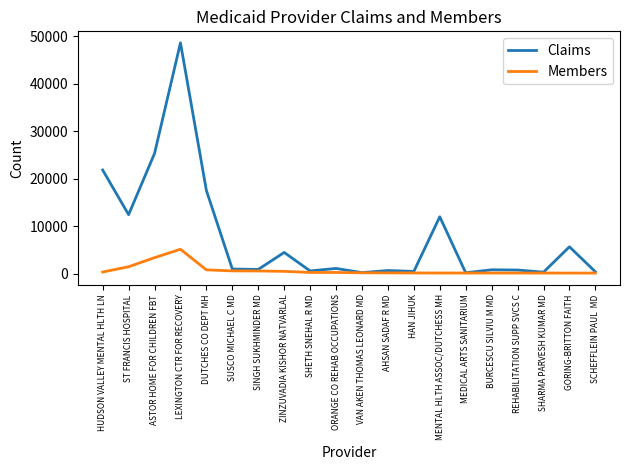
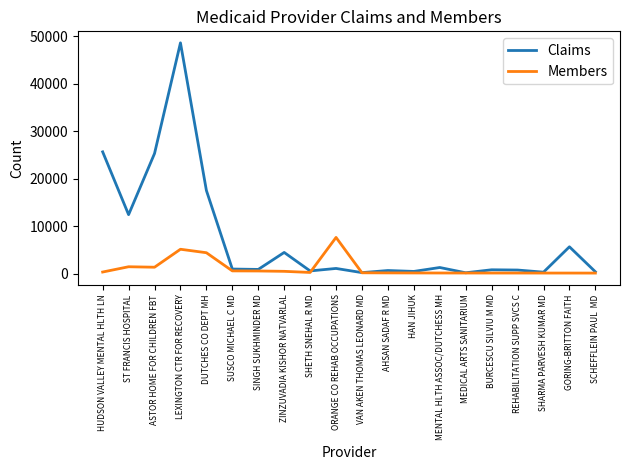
Claims, HUDSON VALLEY MENTAL HLTH LN: 22000 -> 26000
Members, ASTOR HOME FOR CHILDREN FBT: 3000 -> 1000
Members, DUTCHES CO DEPT MH: 1000 -> 4000
Members, ORANGE CO REHAB OCCUPATIONS: 0 -> 8000
Claims, MENTAL HLTH ASSOC/DUTCHESS MH: 12000 -> 1000
